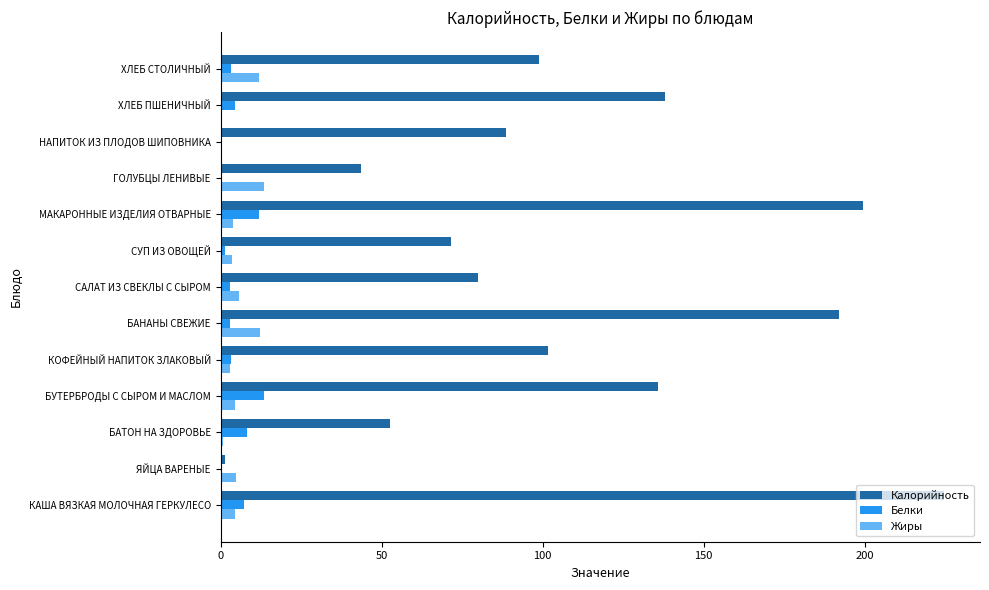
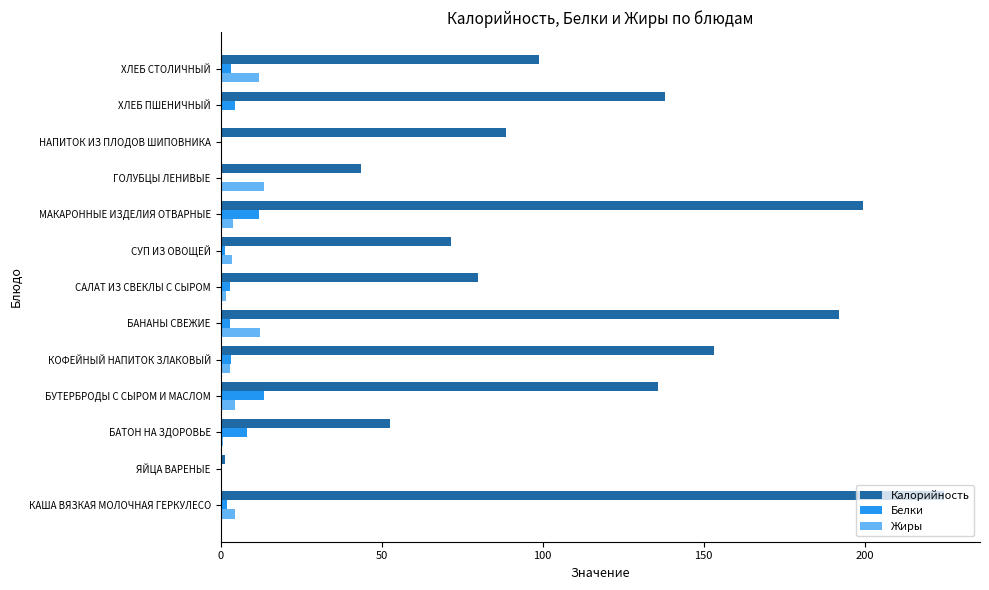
Жиры, САЛАТ ИЗ СВЕКЛЫ С СЫРОМ: 6 -> 2
Калорийность, КОФЕЙНЫЙ НАПИТОК ЗЛАКОВЫЙ: 102 -> 153
Жиры, ЯЙЦА ВАРЕНЫЕ: 5 -> 0
Белки, КАША ВЯЗКАЯ МОЛОЧНАЯ ГЕРКУЛЕСО: 7 -> 2
